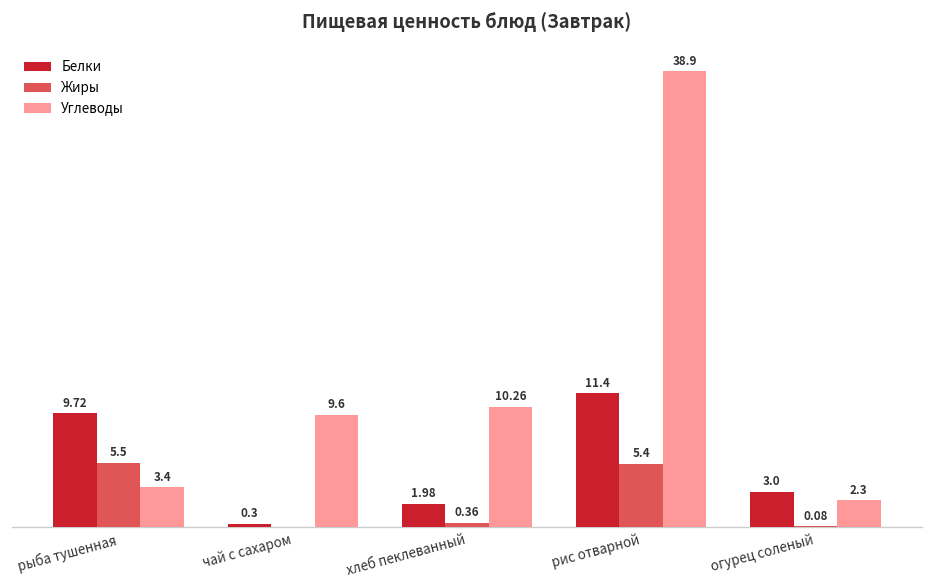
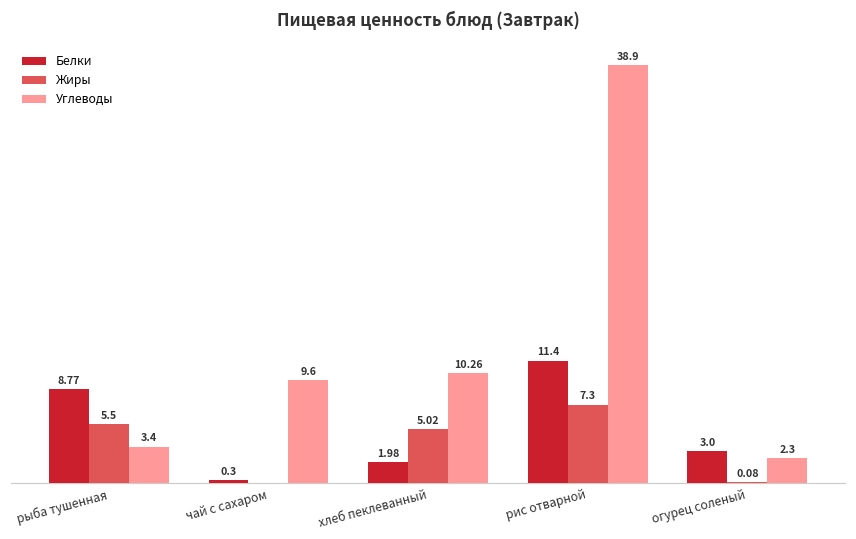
Белки, рыба тушенная: 9.72 -> 8.77
Жиры, хлеб пеклеванный: 0.36 -> 5.02
Жиры, рис отварной: 5.4 -> 7.3
